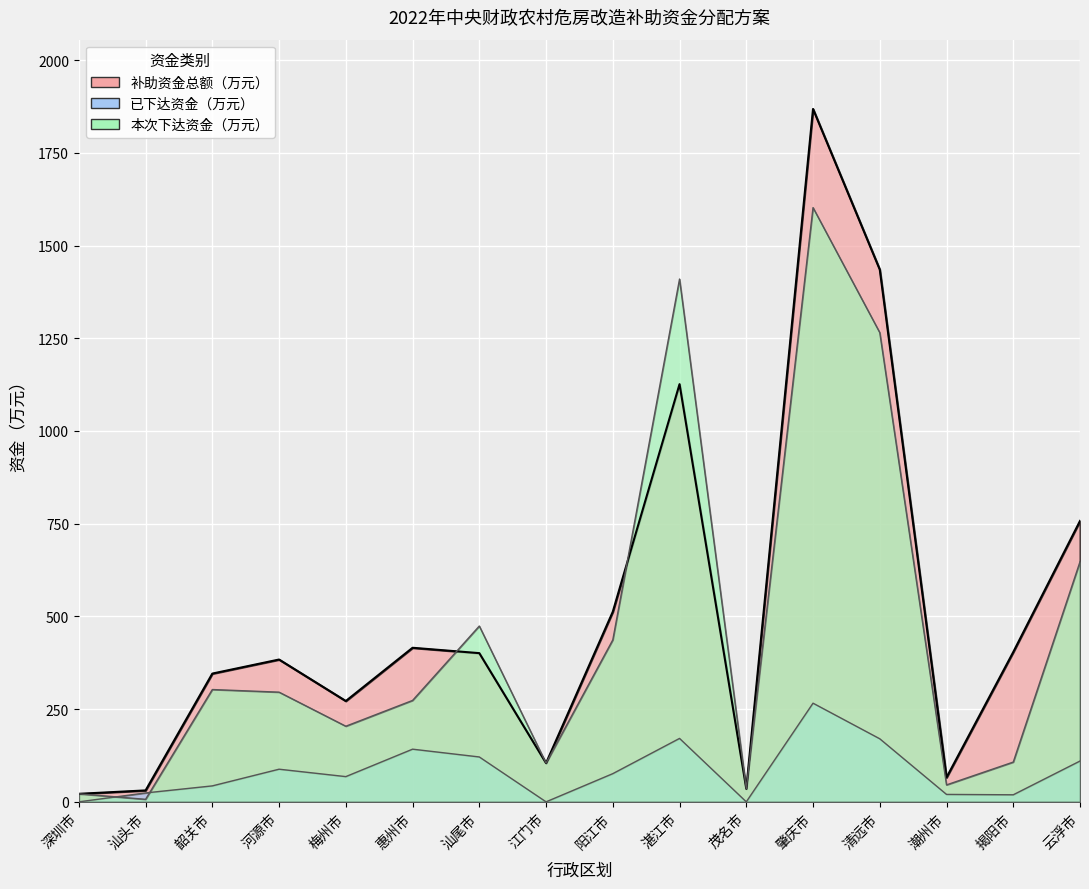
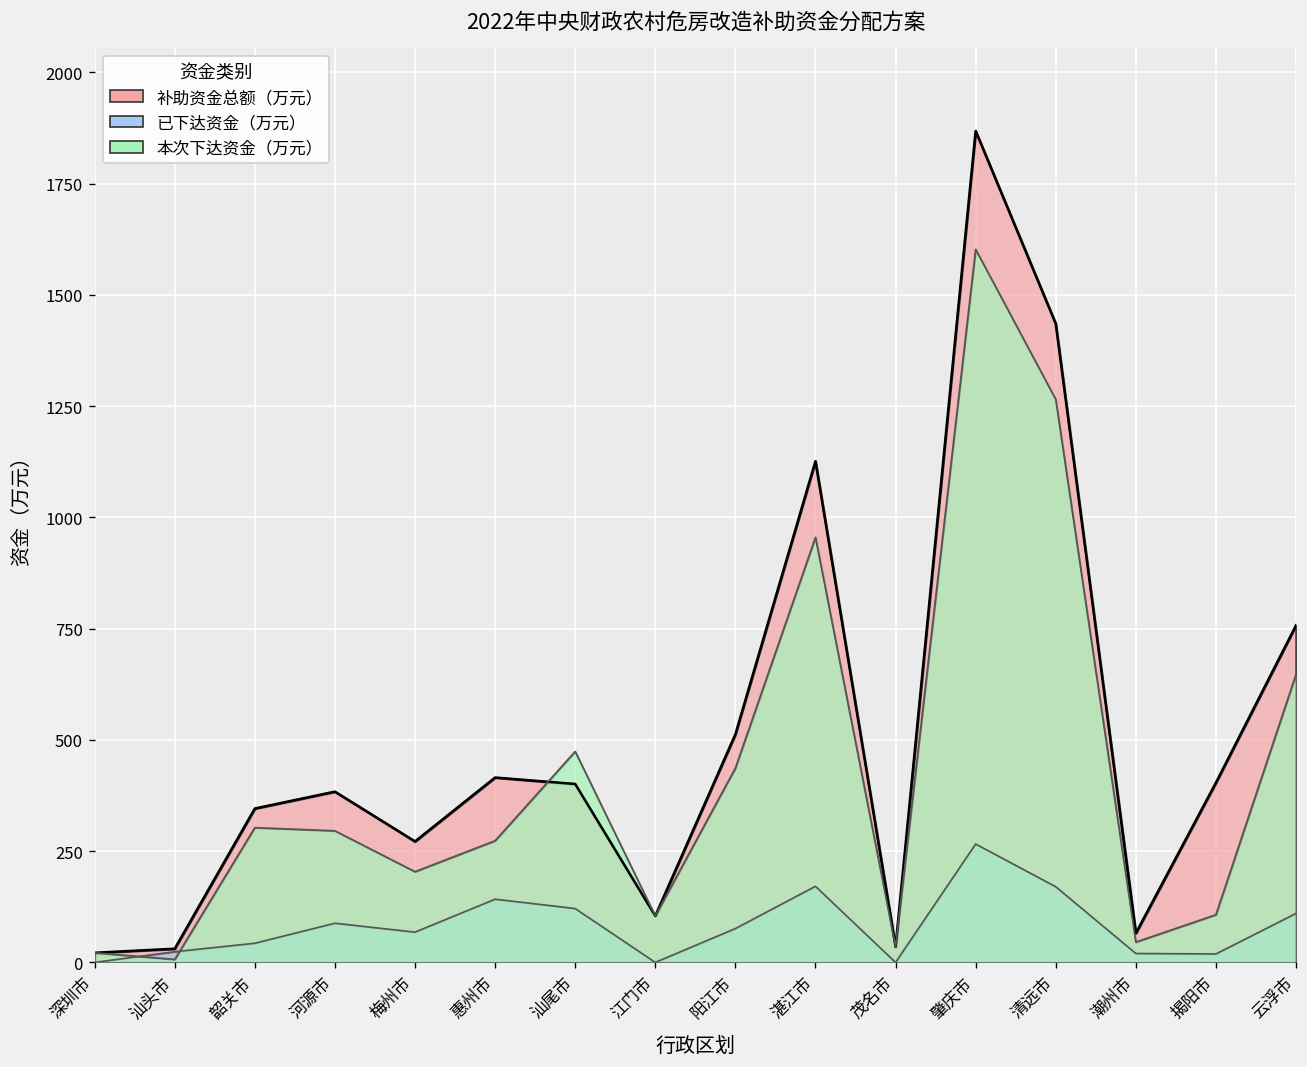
本次下达资金（万元）, 湛江市: 1410 -> 960
